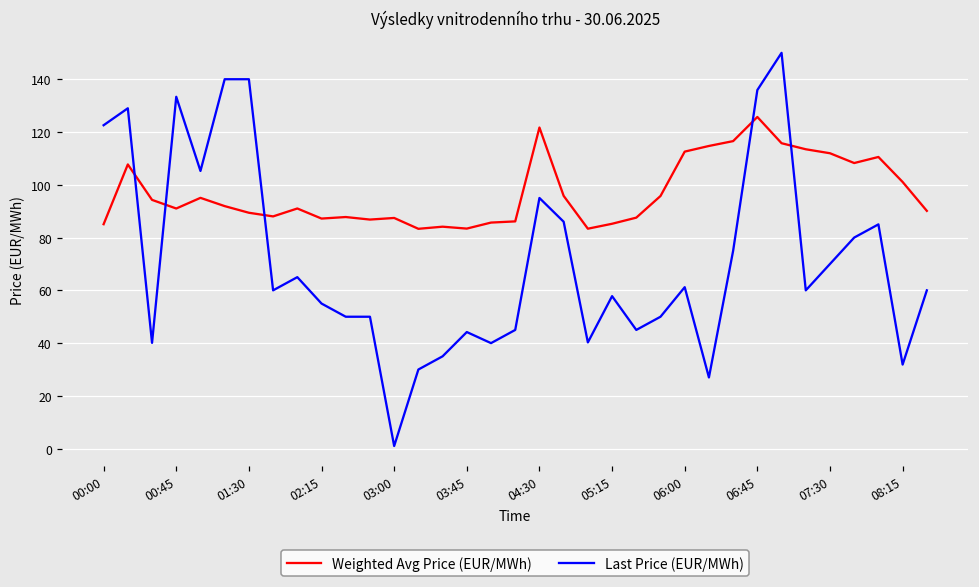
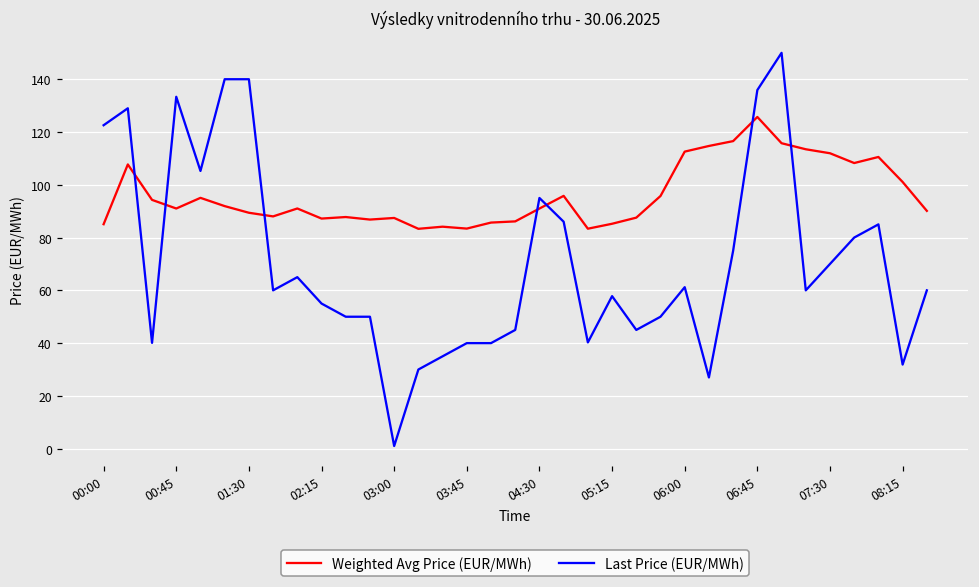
Last Price (EUR/MWh), 03:45: 44 -> 40
Weighted Avg Price (EUR/MWh), 04:30: 122 -> 91
